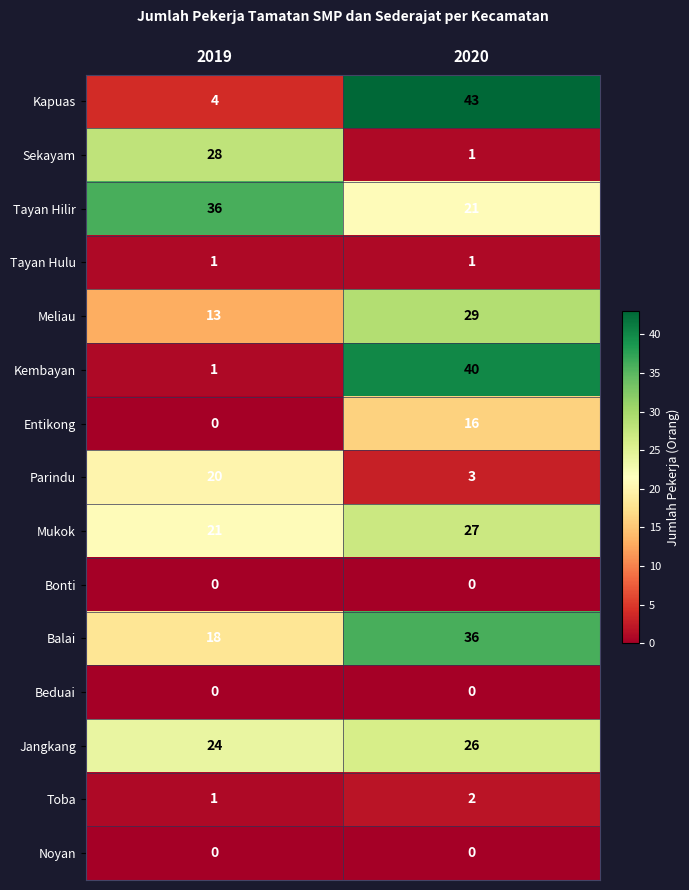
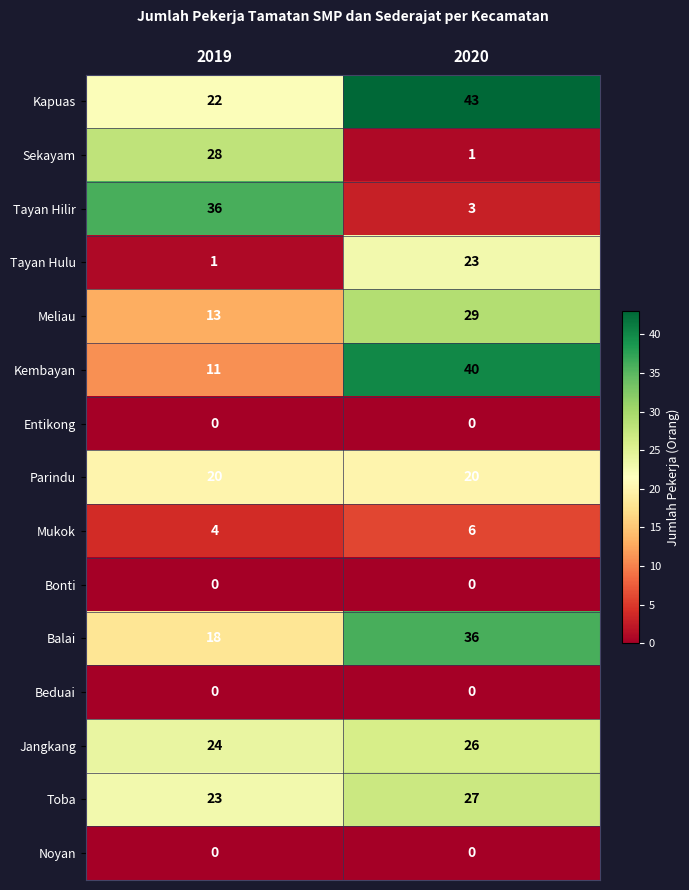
Kapuas, 2019: 4 -> 22
Tayan Hilir, 2020: 21 -> 3
Tayan Hulu, 2020: 1 -> 23
Kembayan, 2019: 1 -> 11
Entikong, 2020: 16 -> 0
Parindu, 2020: 3 -> 20
Mukok, 2019: 21 -> 4
Mukok, 2020: 27 -> 6
Toba, 2019: 1 -> 23
Toba, 2020: 2 -> 27
